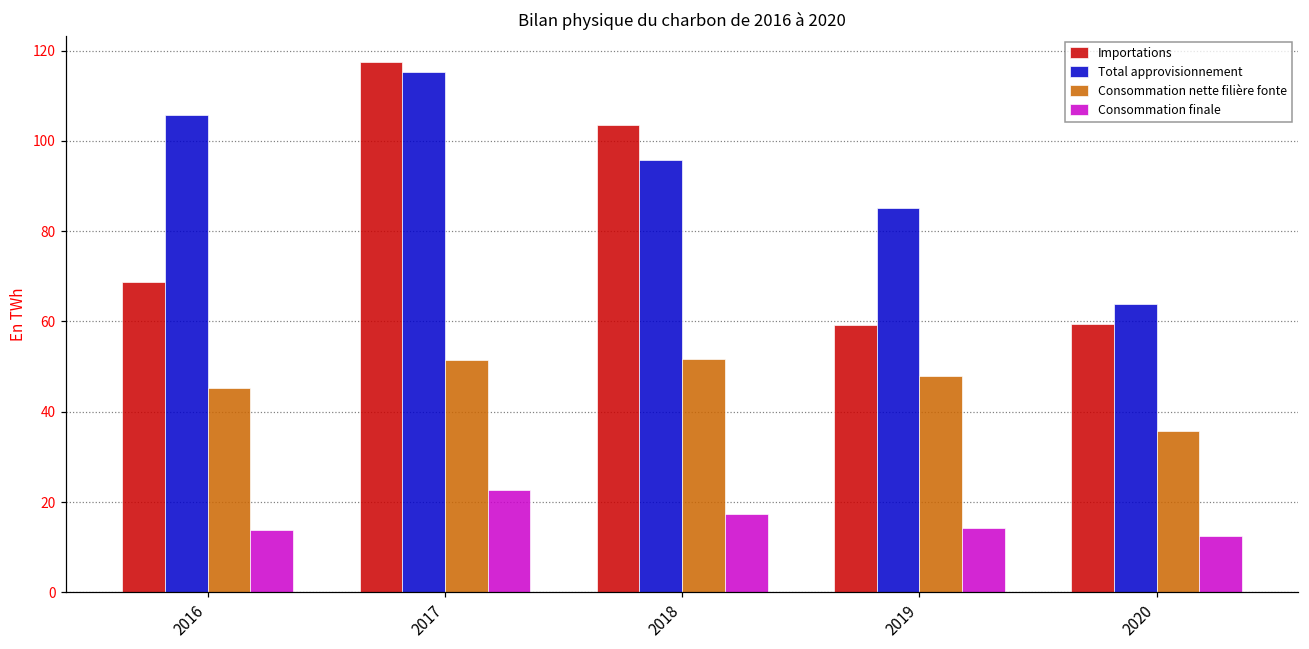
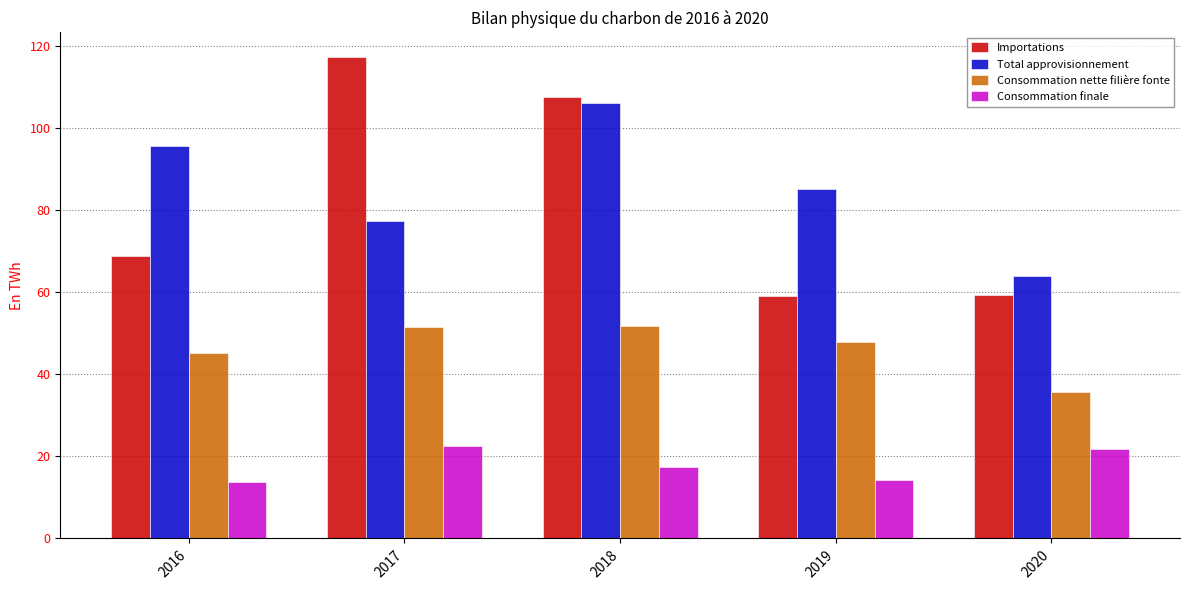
Total approvisionnement, 2016: 106 -> 96
Total approvisionnement, 2017: 115 -> 77
Importations, 2018: 103 -> 107
Total approvisionnement, 2018: 96 -> 106
Consommation finale, 2020: 13 -> 22
